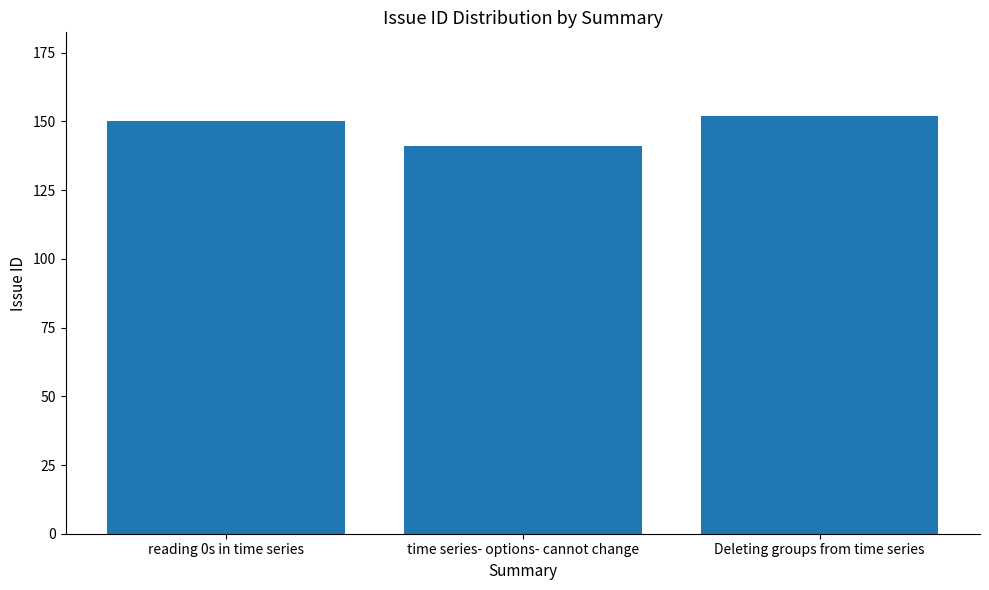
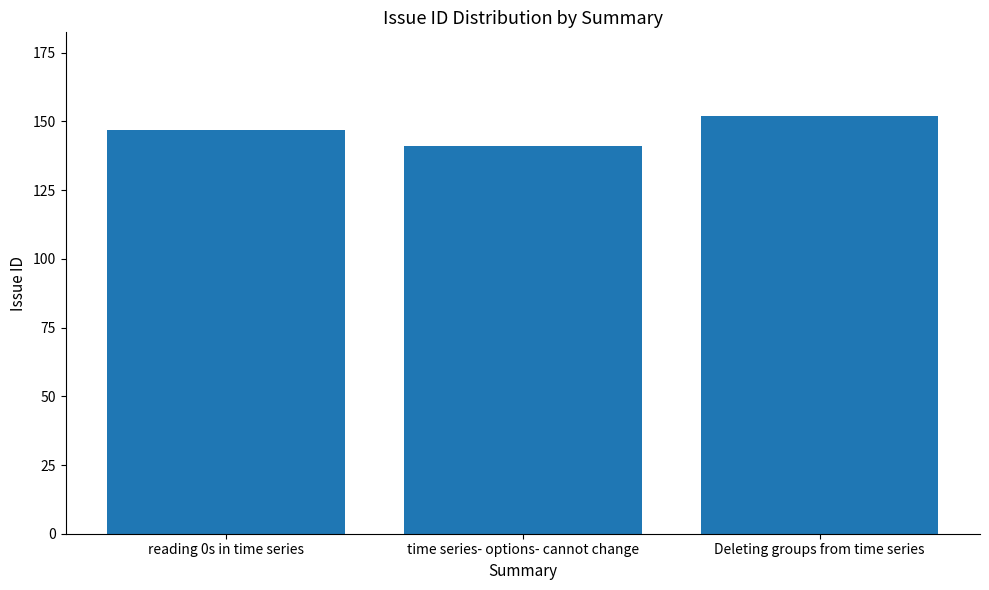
reading 0s in time series: 150 -> 147
